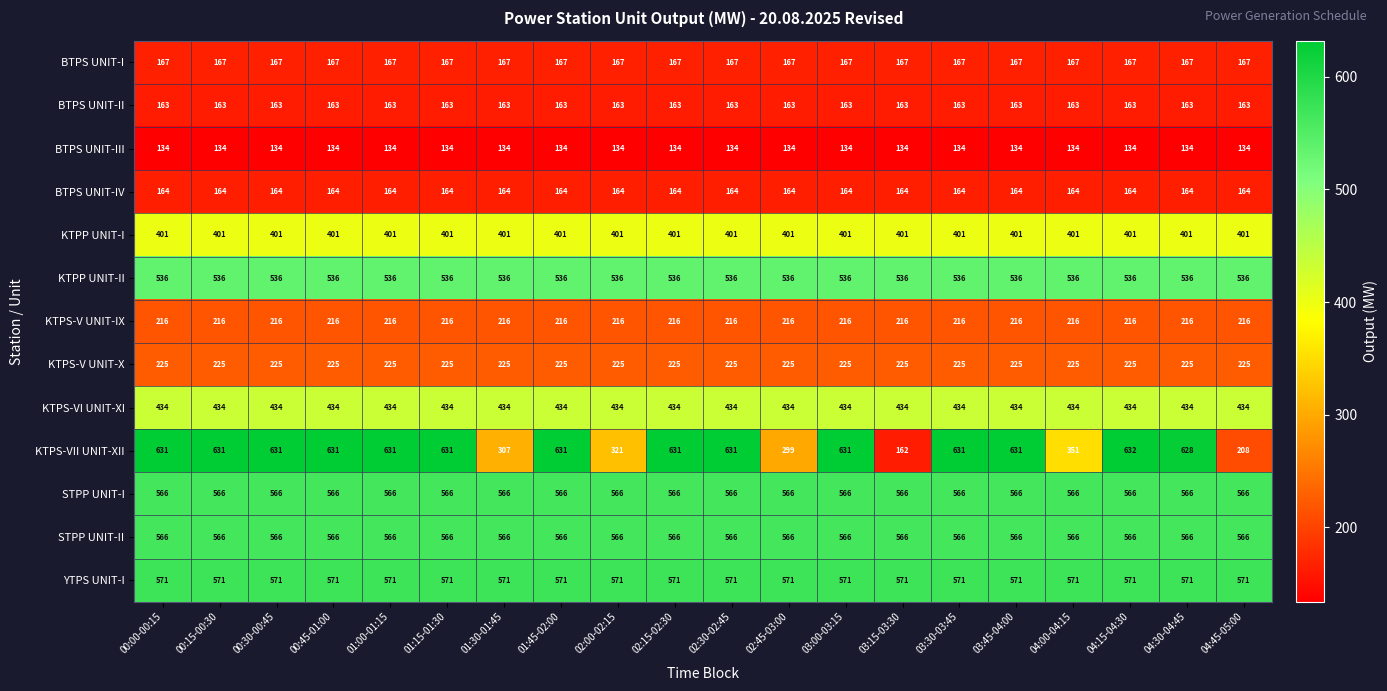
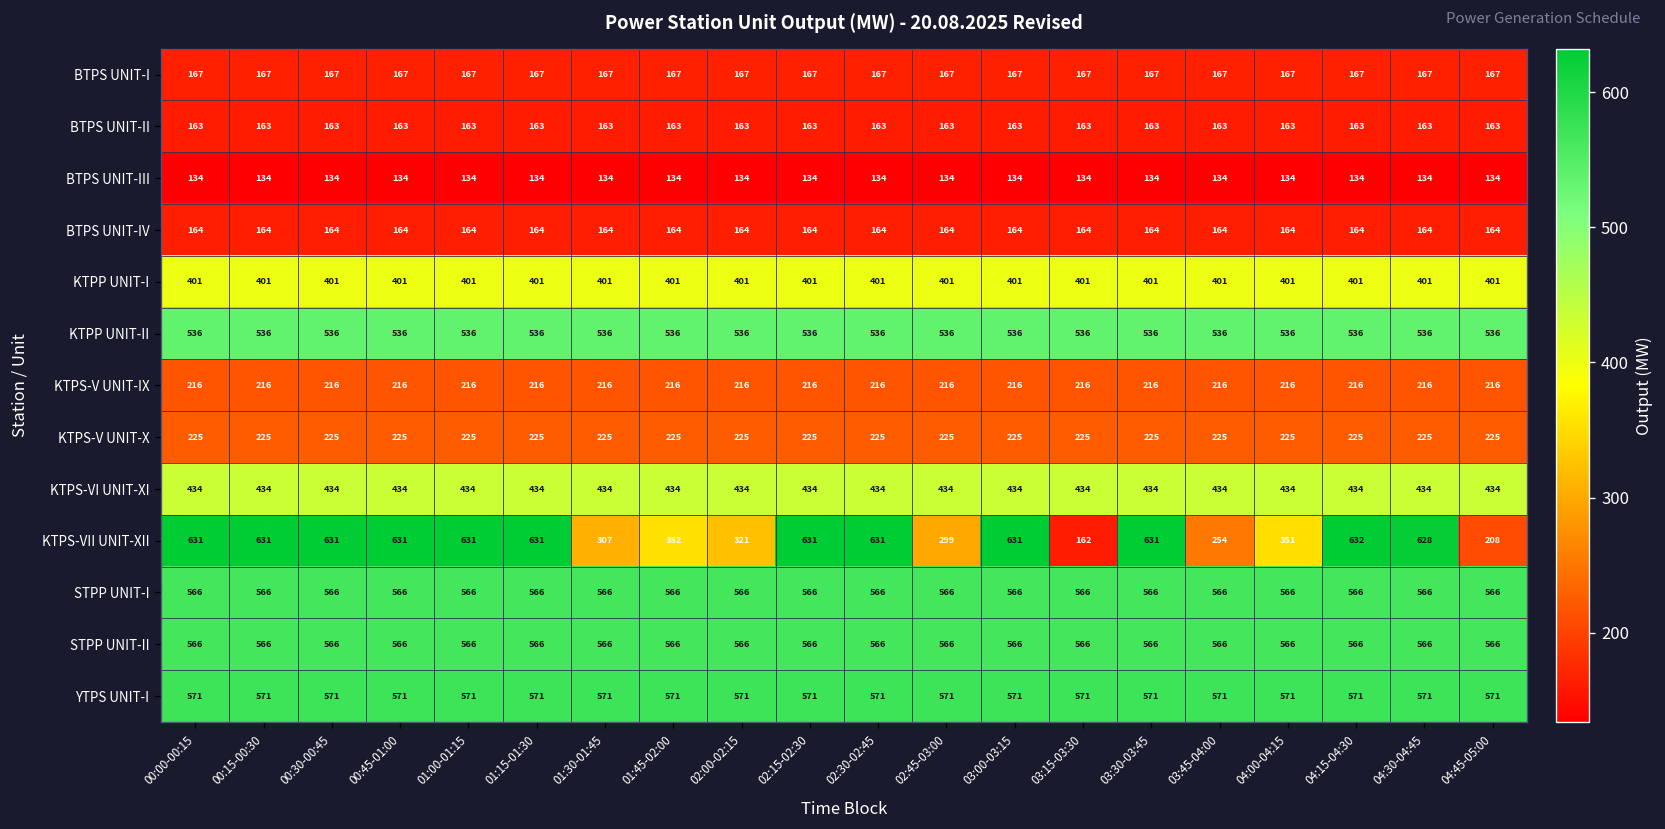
KTPS-VII UNIT-XII, 01:45-02:00: 631 -> 352
KTPS-VII UNIT-XII, 03:45-04:00: 631 -> 254
